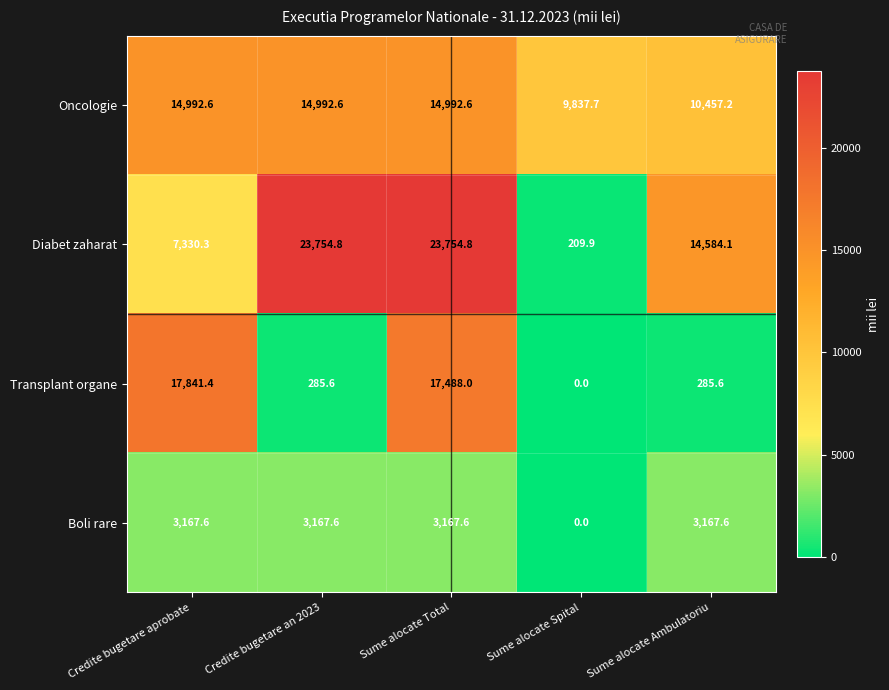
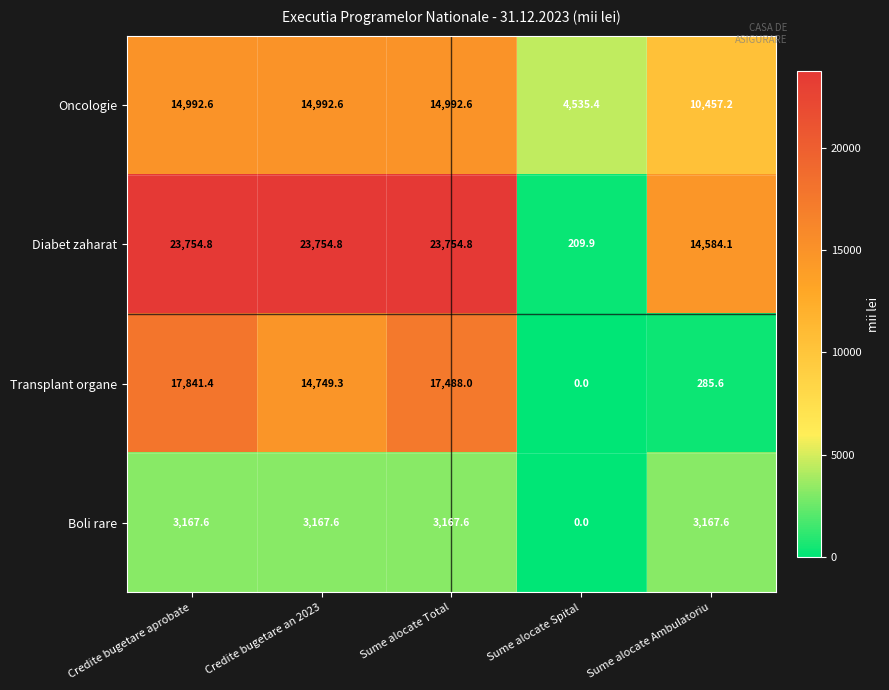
Oncologie, Sume alocate Spital: 9,837.7 -> 4,535.4
Diabet zaharat, Credite bugetare aprobate: 7,330.3 -> 23,754.8
Transplant organe, Credite bugetare an 2023: 285.6 -> 14,749.3
